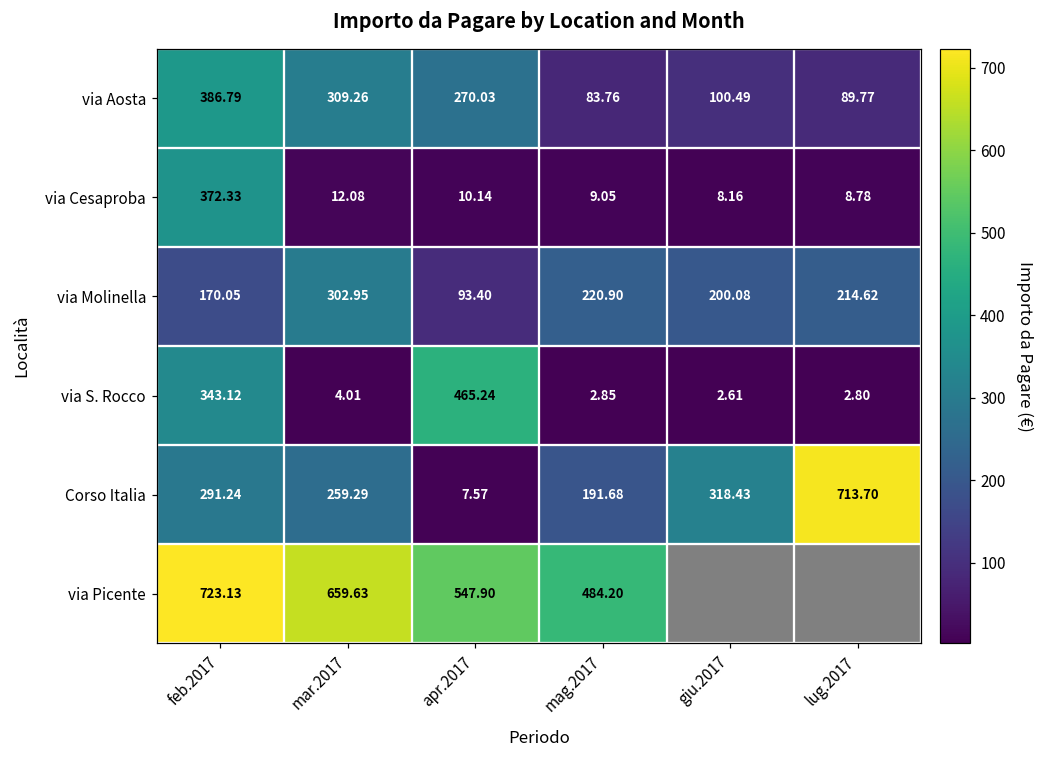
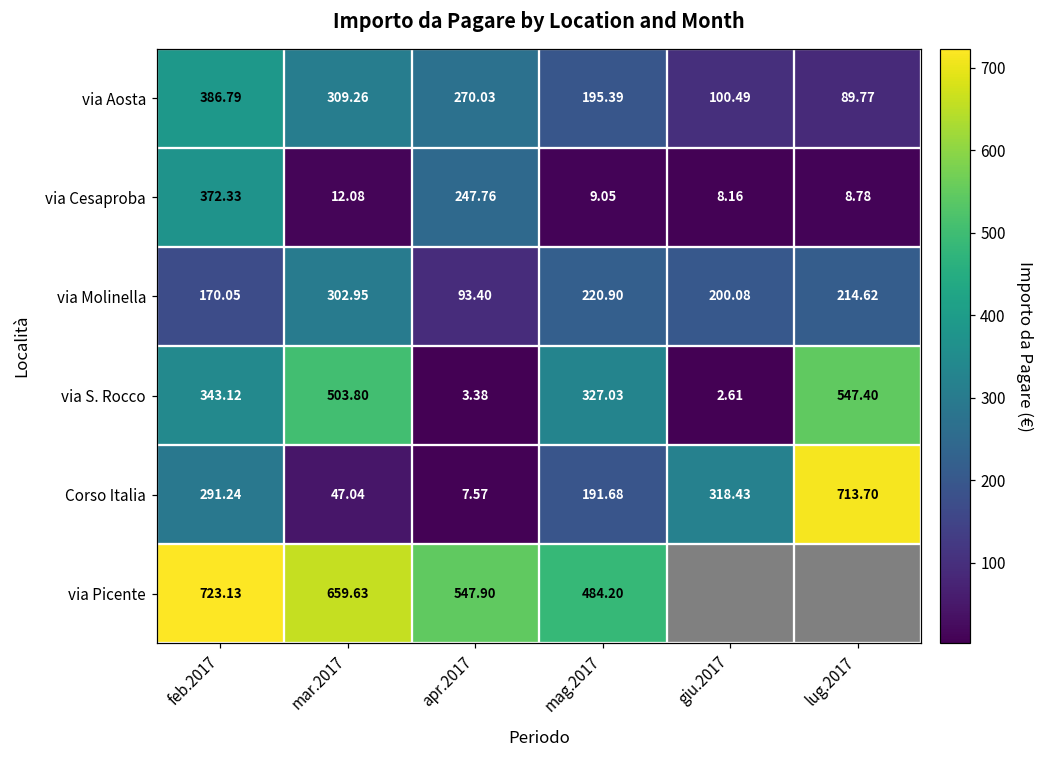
via Aosta, mag.2017: 83.76 -> 195.39
via Cesaproba, apr.2017: 10.14 -> 247.76
via S. Rocco, mar.2017: 4.01 -> 503.80
via S. Rocco, apr.2017: 465.24 -> 3.38
via S. Rocco, mag.2017: 2.85 -> 327.03
via S. Rocco, lug.2017: 2.80 -> 547.40
Corso Italia, mar.2017: 259.29 -> 47.04
